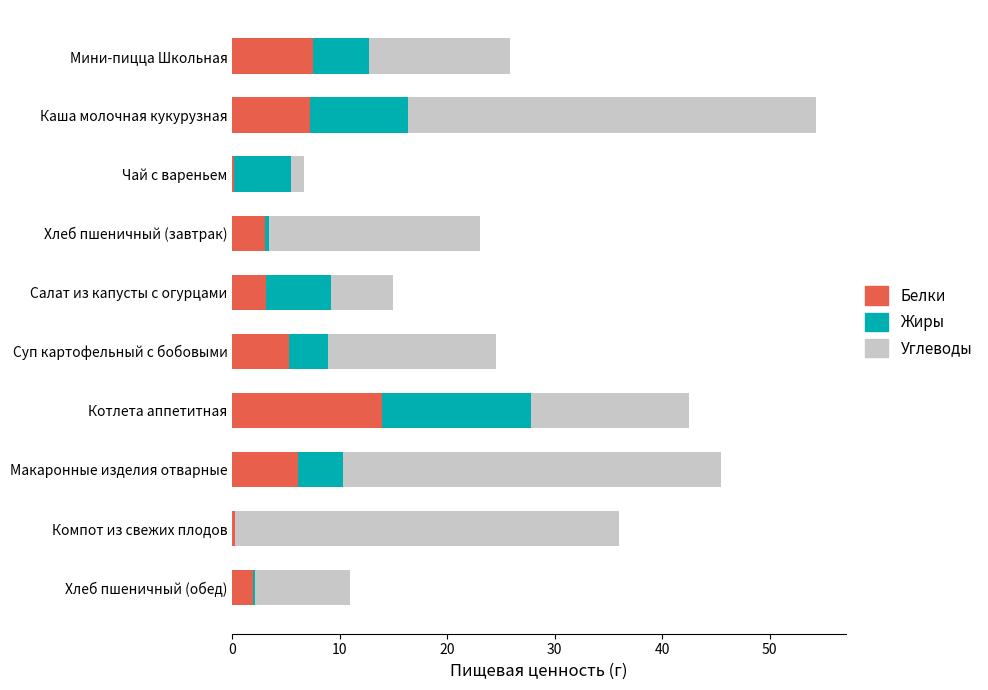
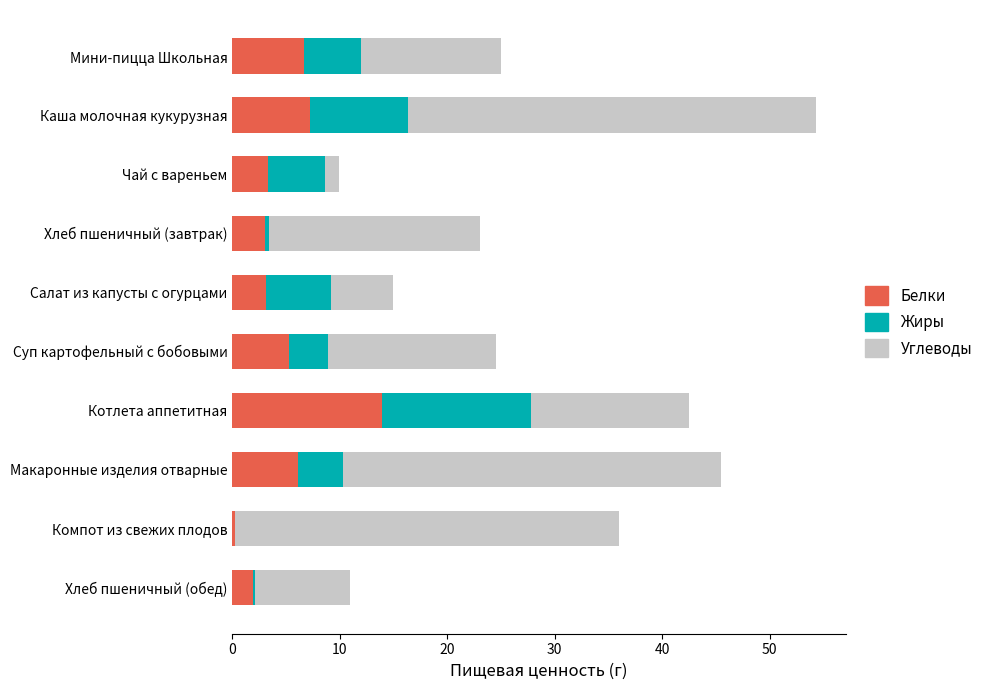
Белки, Мини-пицца Школьная: 7.5 -> 6.7
Белки, Чай с вареньем: 0.1 -> 3.3
